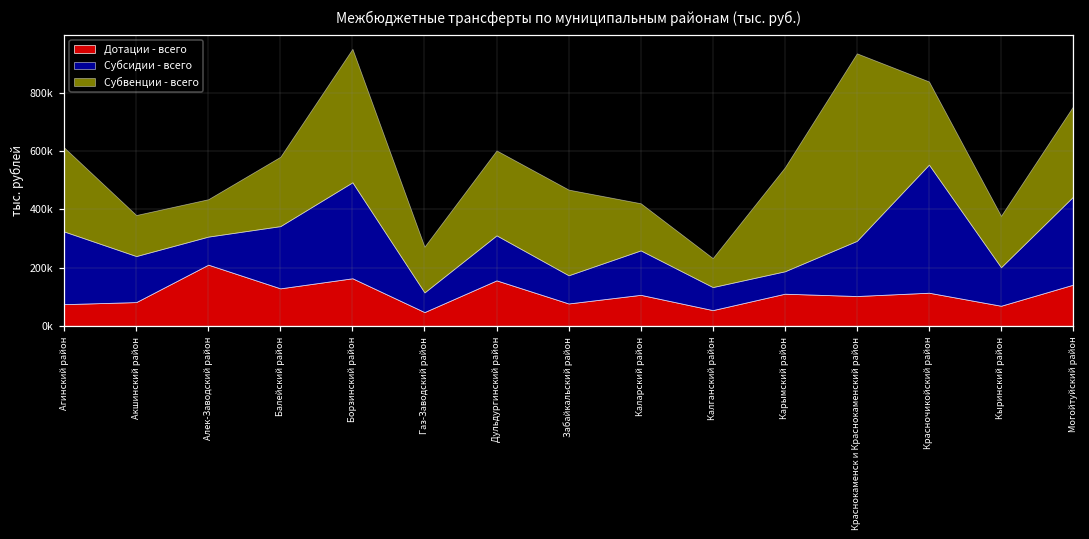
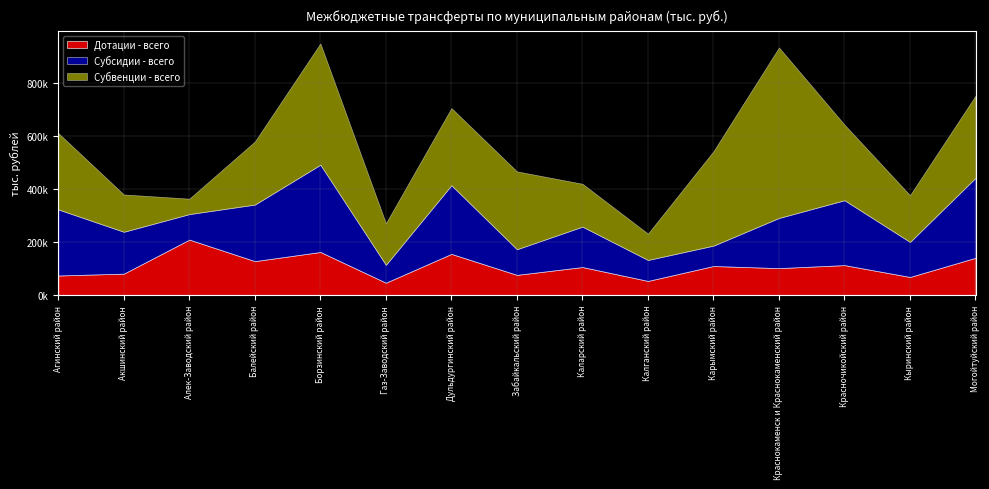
Субвенции - всего, Алек-Заводский район: 130000 -> 60000
Субсидии - всего, Дульдургинский район: 150000 -> 260000
Субсидии - всего, Красночикойский район: 440000 -> 240000
